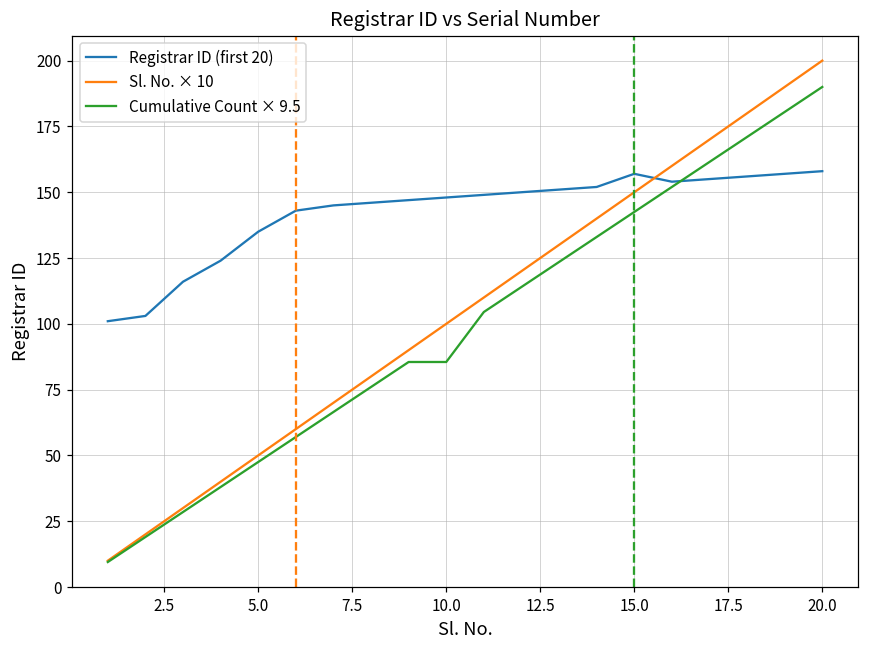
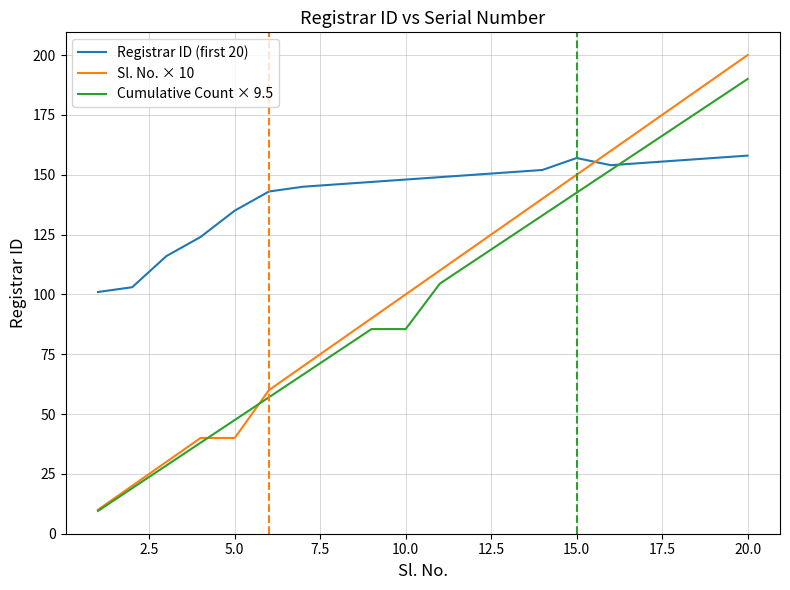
Sl. No. × 10, 5.0: 50 -> 40
